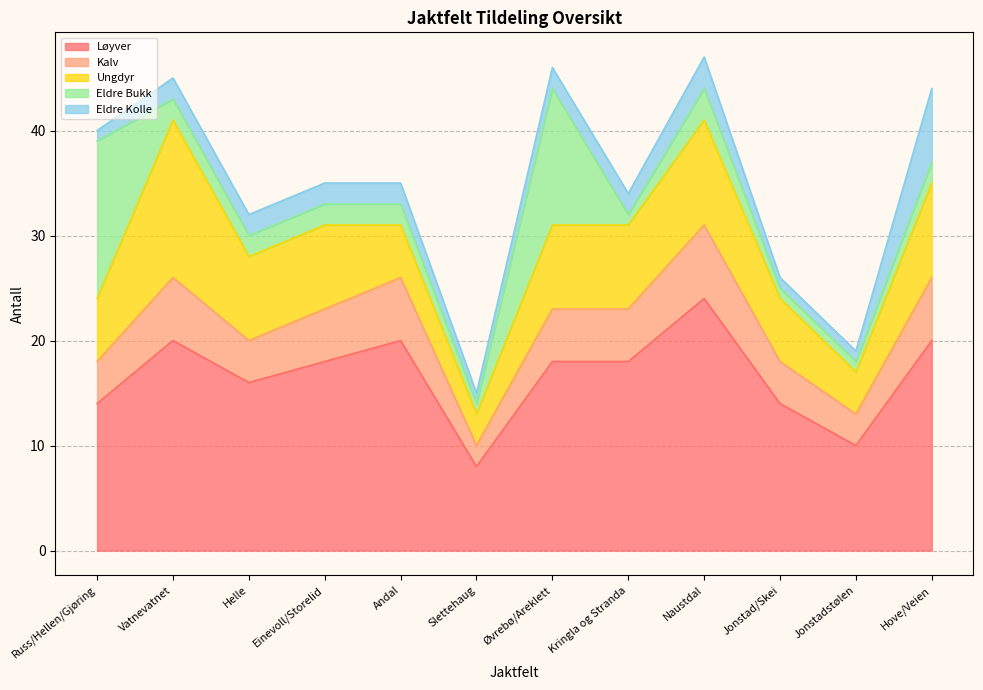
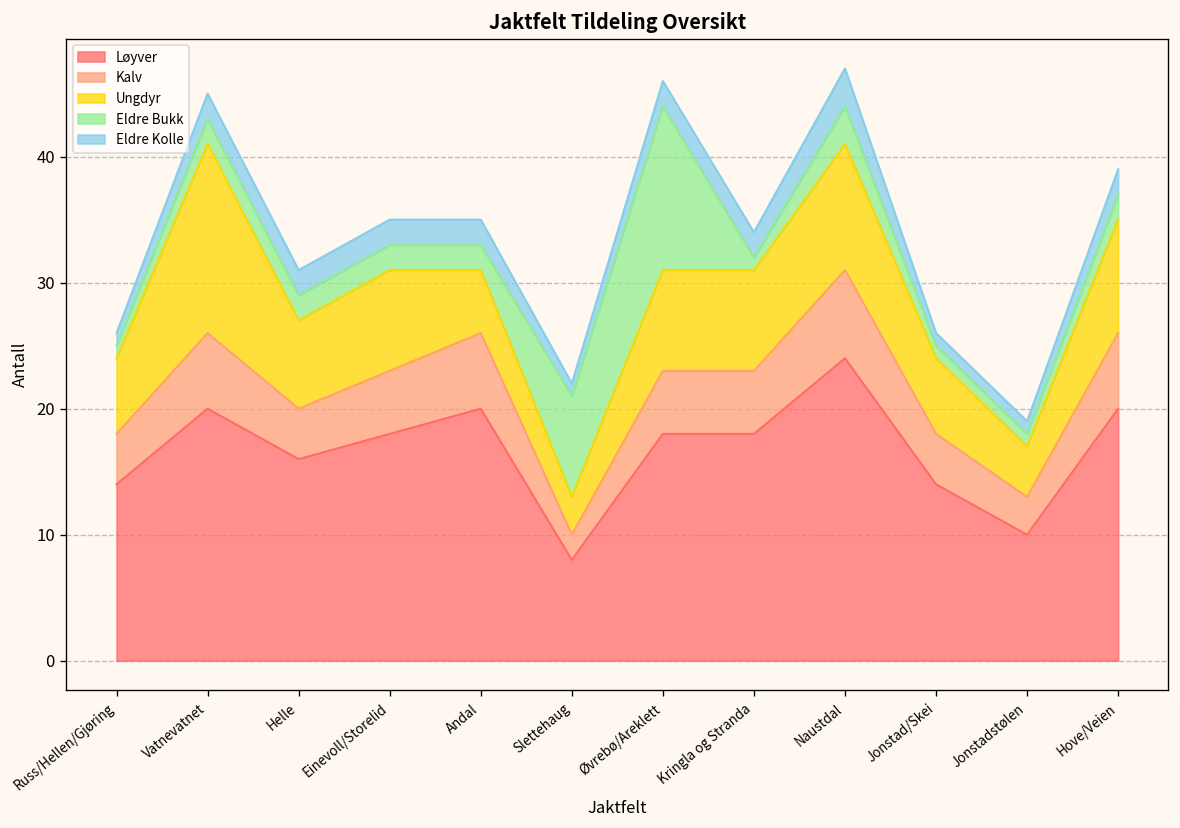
Eldre Bukk, Russ/Hellen/Gjøring: 15 -> 1
Ungdyr, Helle: 8 -> 7
Eldre Bukk, Slettehaug: 1 -> 8
Eldre Kolle, Hove/Veien: 7 -> 2
